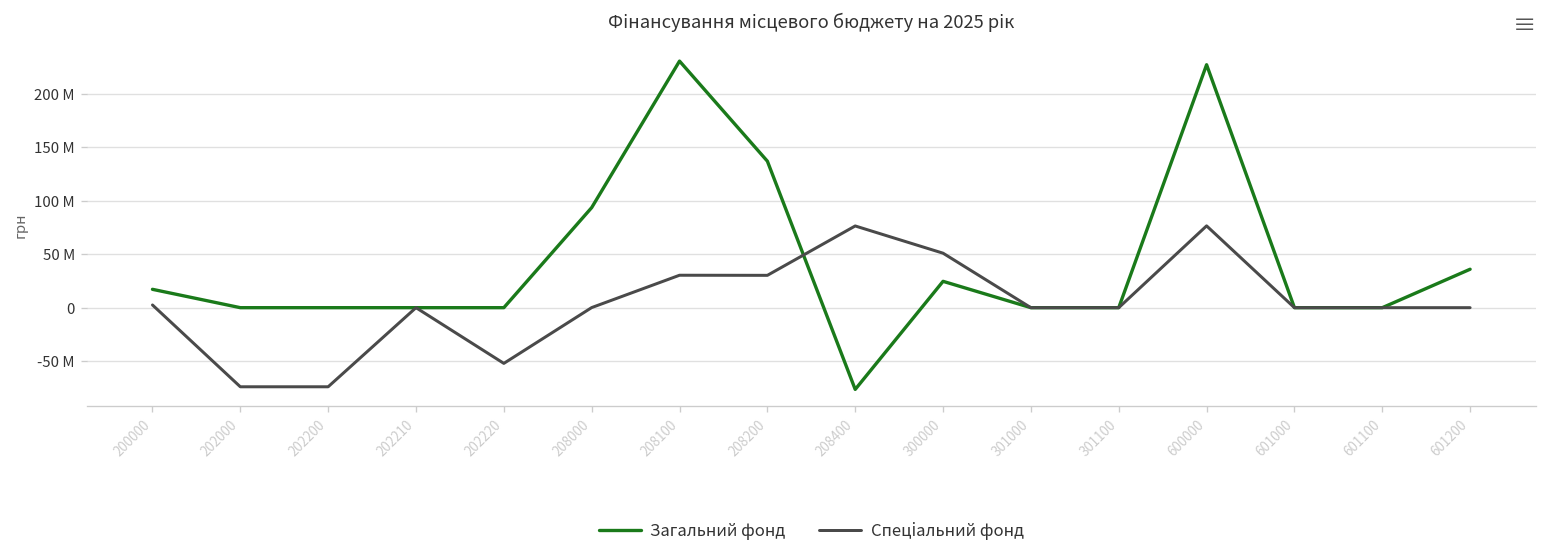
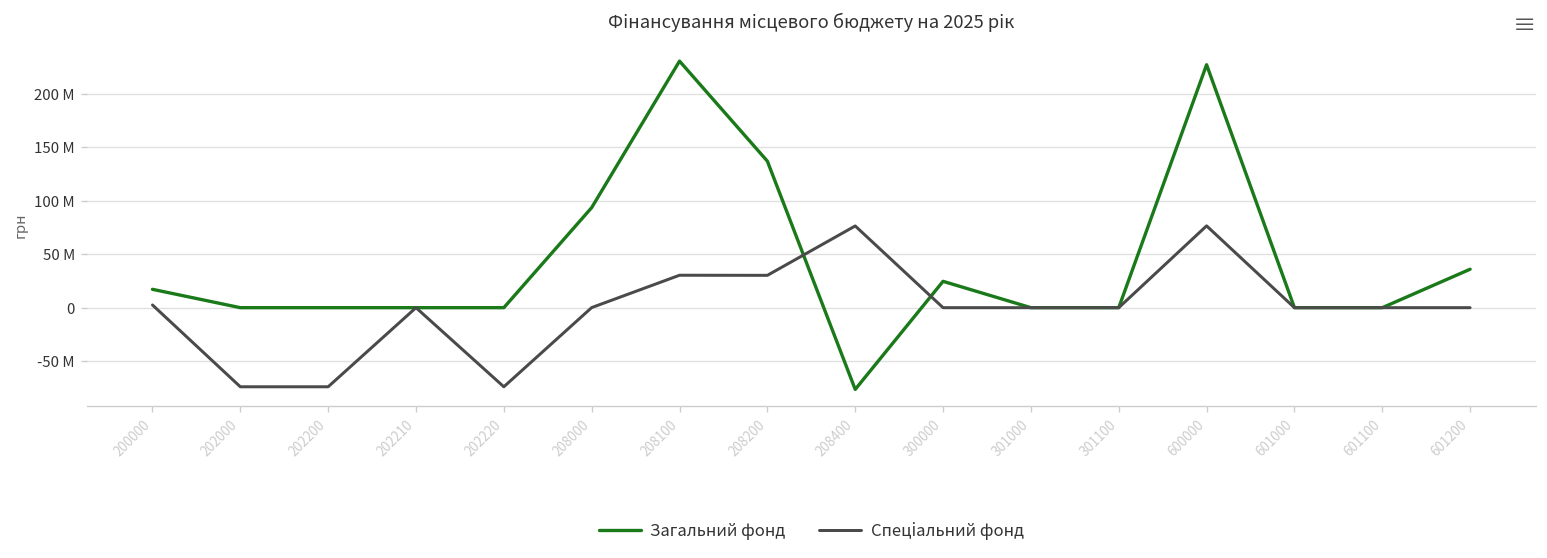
Спеціальний фонд, 202220: -50000000 -> -70000000
Спеціальний фонд, 300000: 50000000 -> 0
